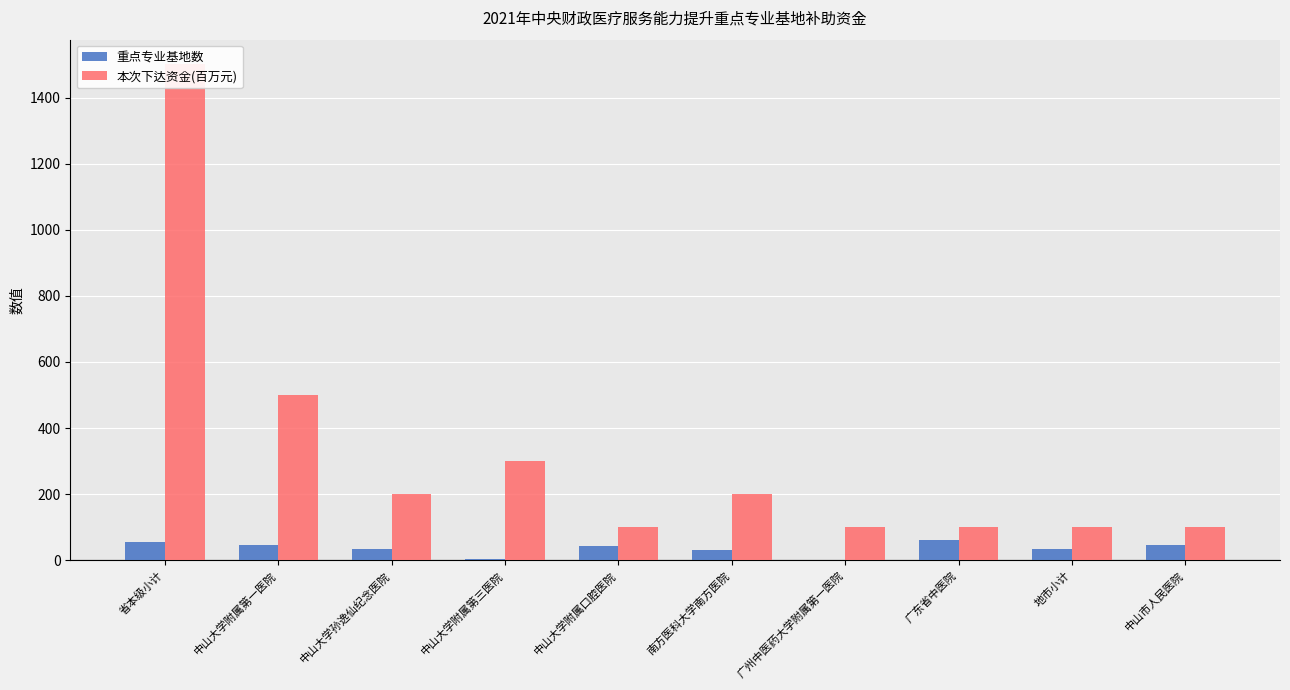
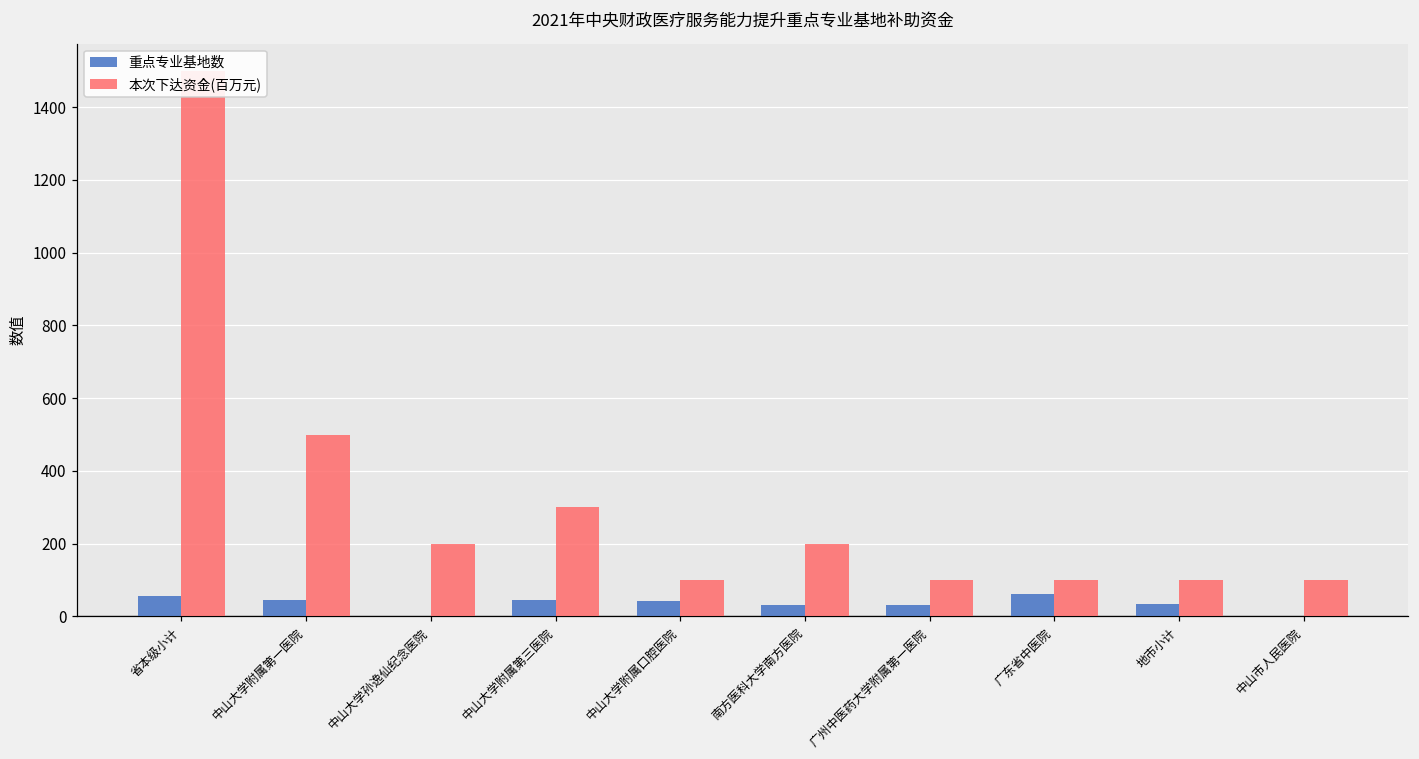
重点专业基地数, 中山大学孙逸仙纪念医院: 30 -> 0
重点专业基地数, 中山大学附属第三医院: 0 -> 40
重点专业基地数, 广州中医药大学附属第一医院: 0 -> 30
重点专业基地数, 中山市人民医院: 50 -> 0
